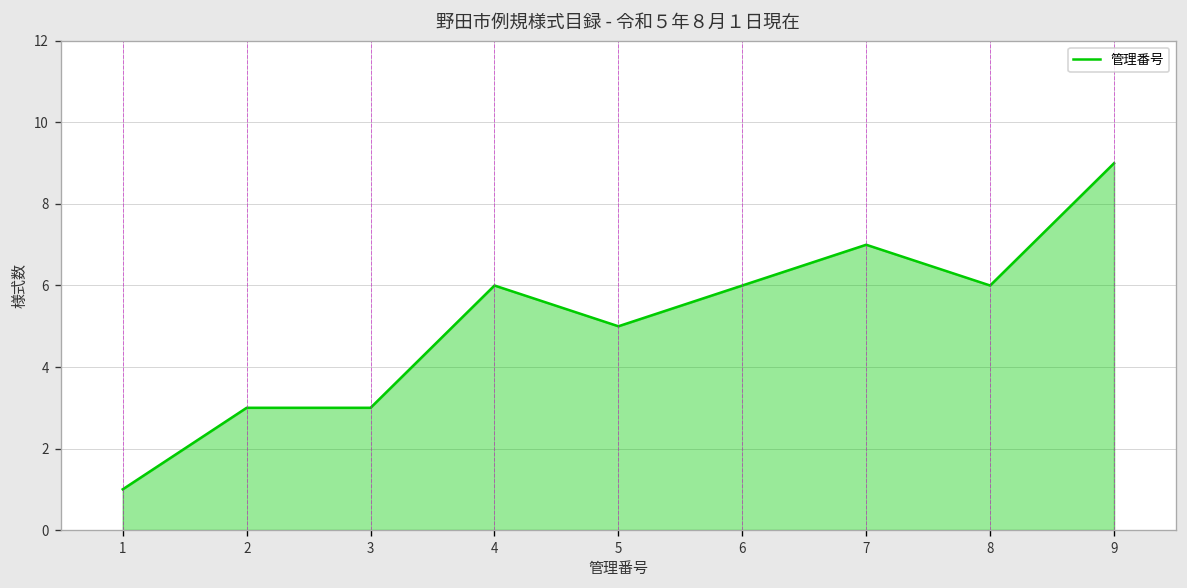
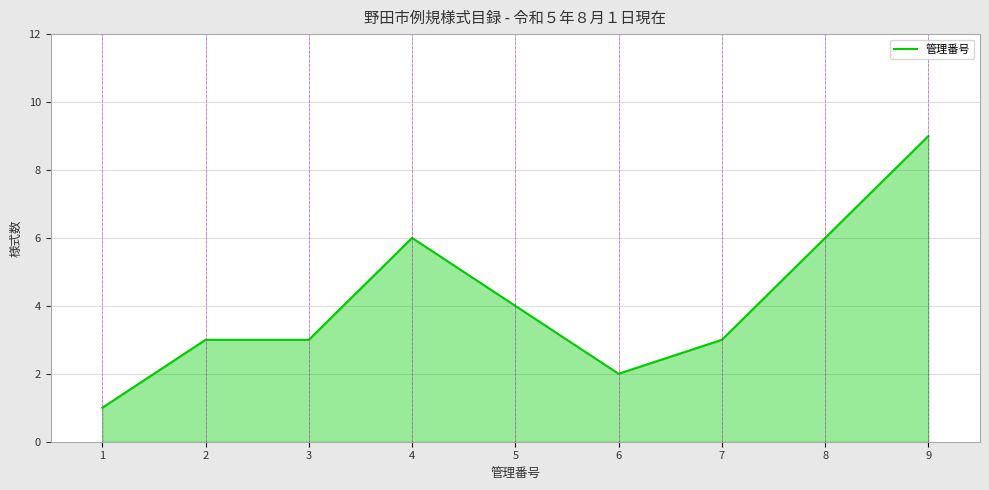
5: 5 -> 4
6: 6 -> 2
7: 7 -> 3
